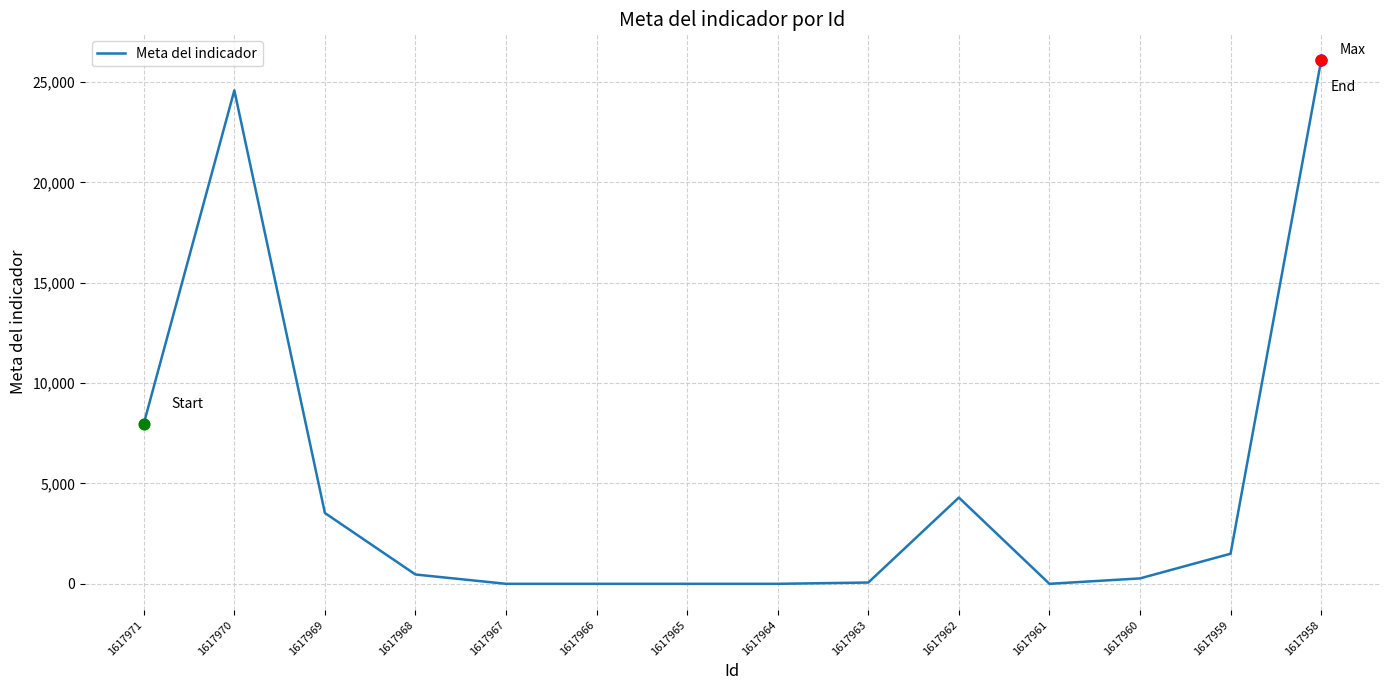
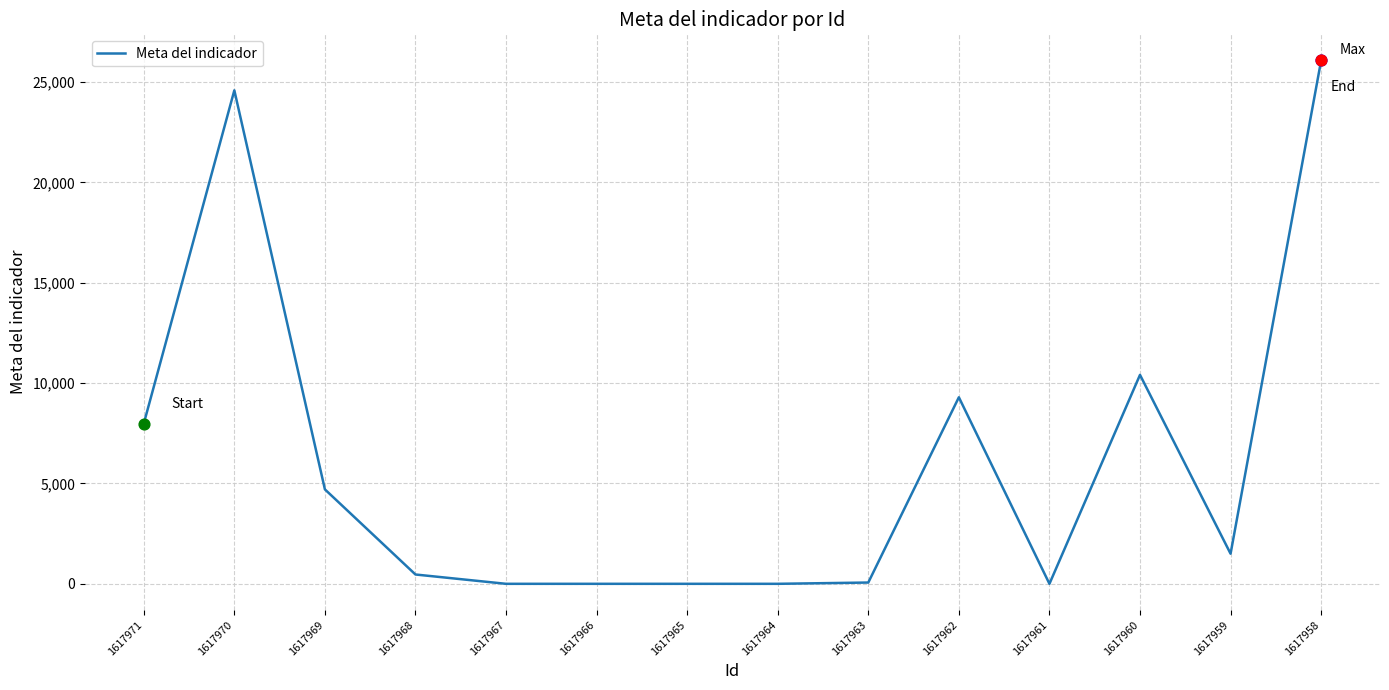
Meta del indicador, 1617969: 3,500 -> 4,700
Meta del indicador, 1617962: 4,300 -> 9,300
Meta del indicador, 1617960: 300 -> 10,400
